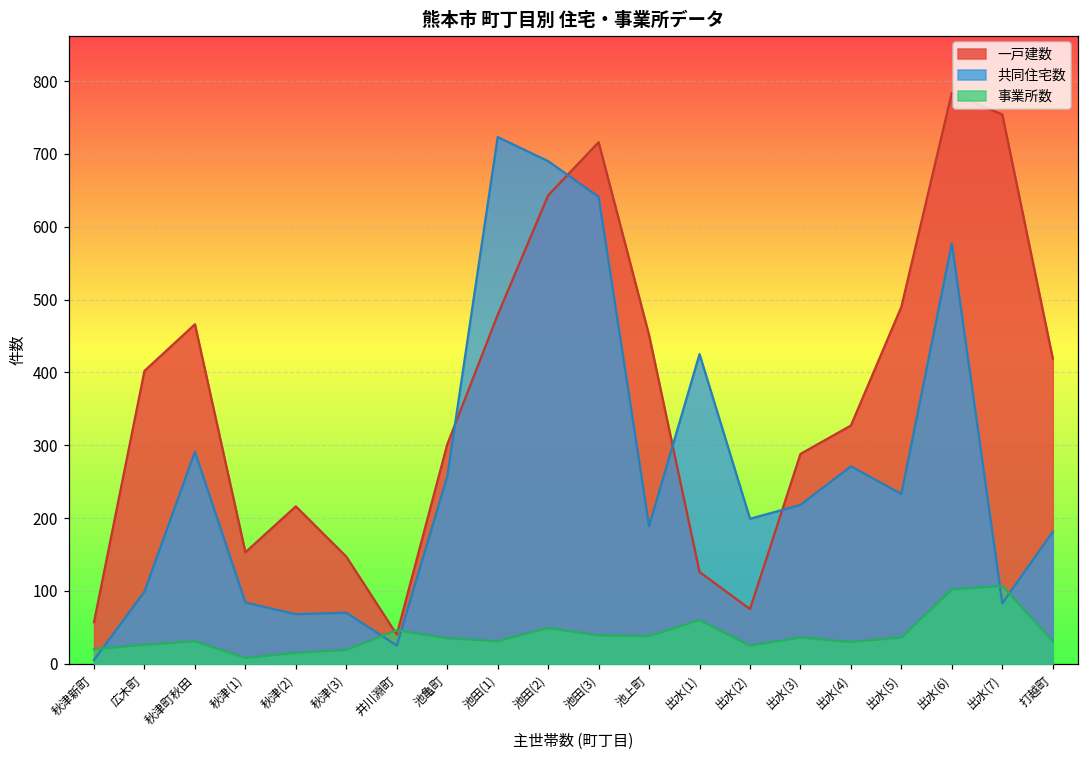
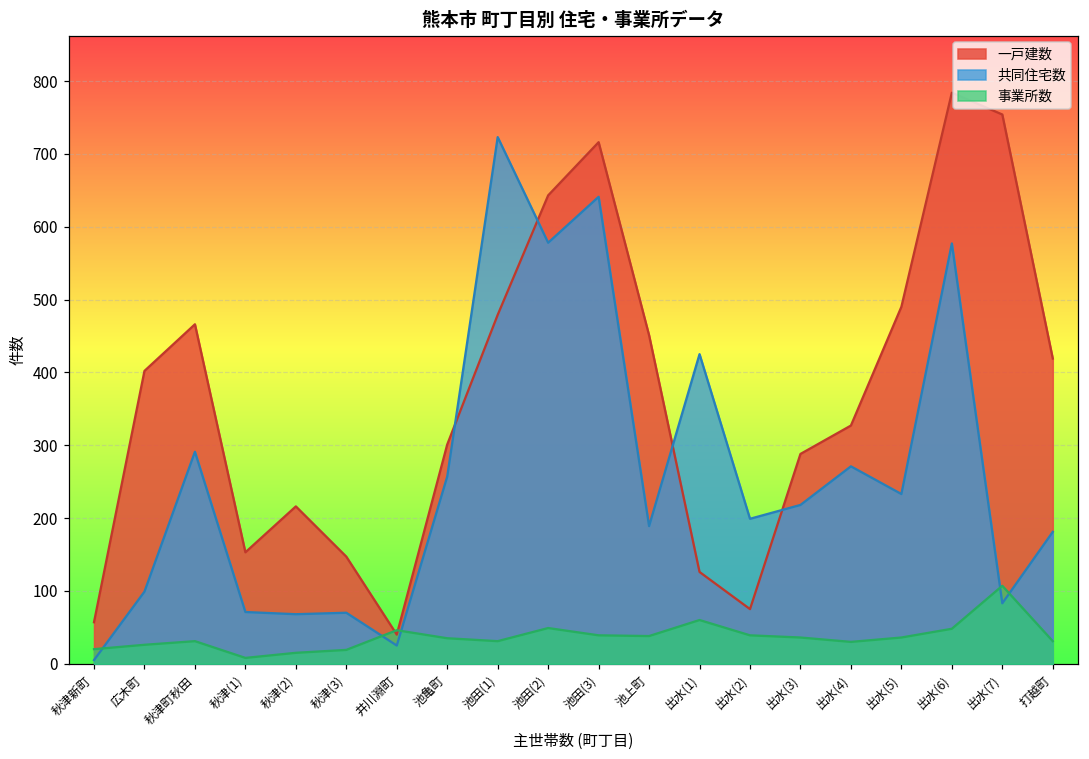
共同住宅数, 秋津(1): 80 -> 70
共同住宅数, 池田(2): 690 -> 580
事業所数, 出水(2): 30 -> 40
事業所数, 出水(6): 100 -> 50
